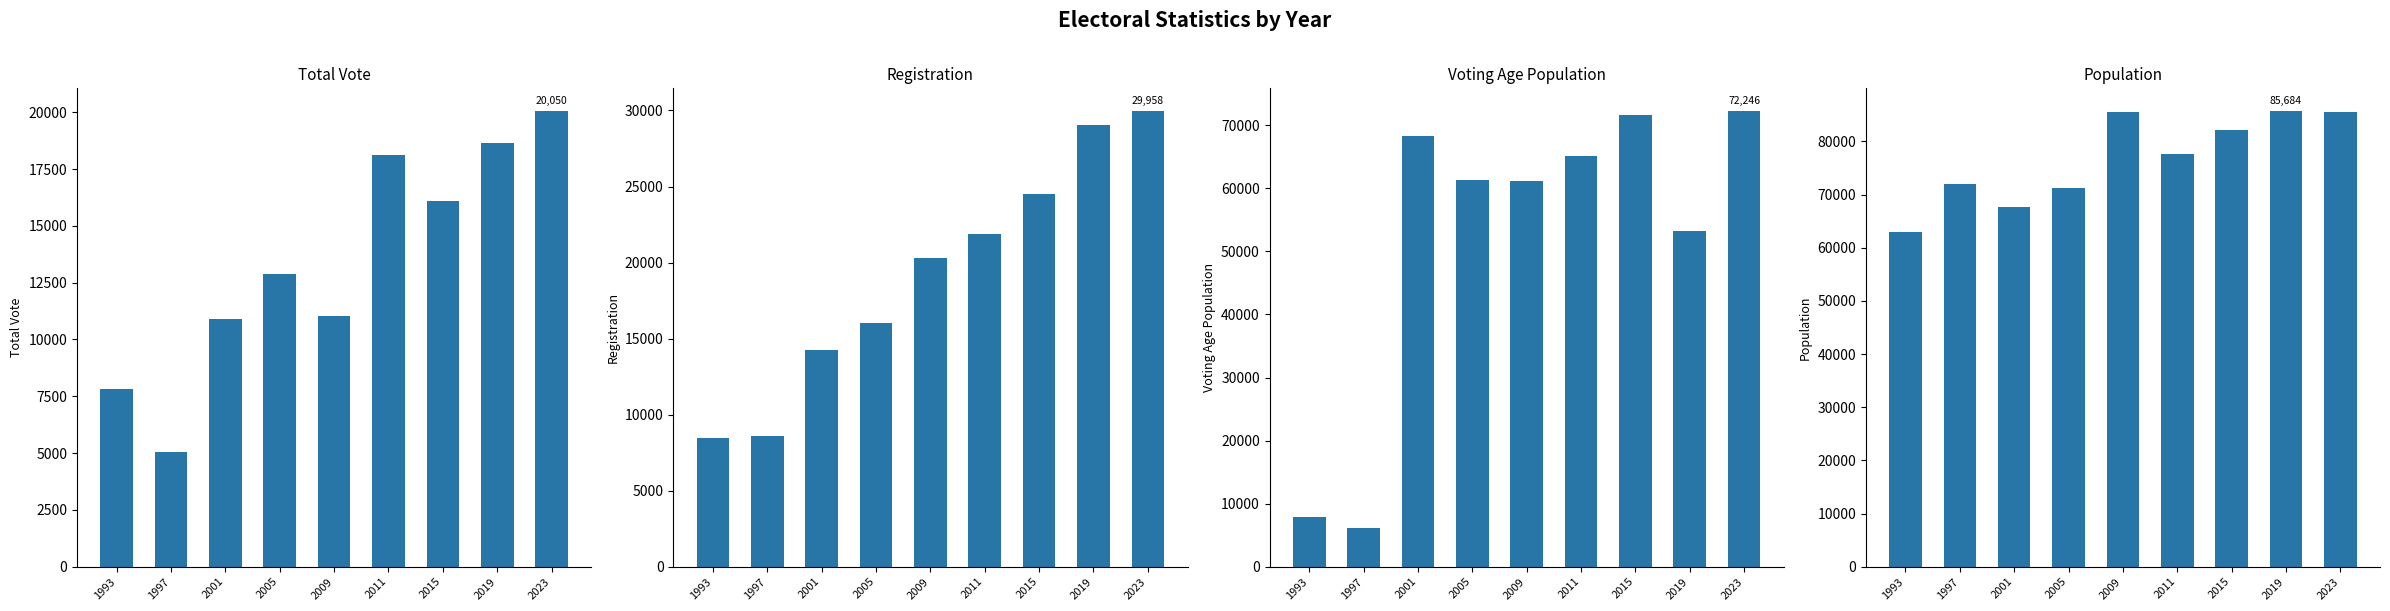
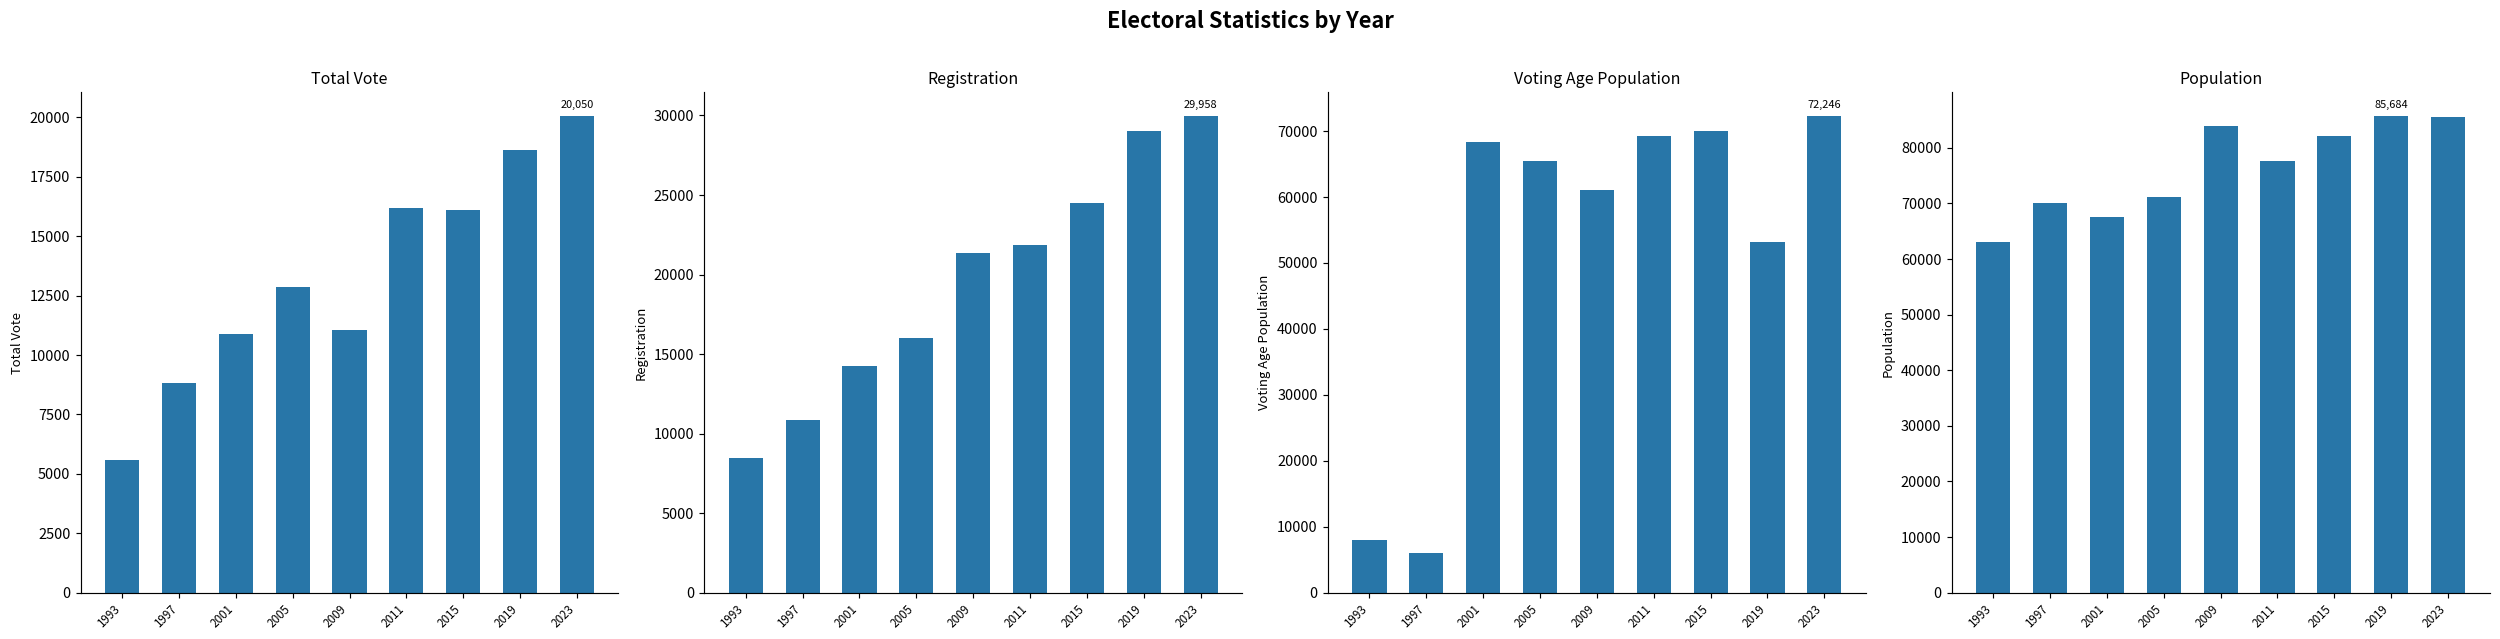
Total Vote, 1993: 7800 -> 5600
Total Vote, 1997: 5000 -> 8800
Total Vote, 2011: 18100 -> 16200
Registration, 1997: 8600 -> 10800
Registration, 2009: 20300 -> 21400
Voting Age Population, 2005: 61000 -> 65000
Voting Age Population, 2011: 65000 -> 69000
Voting Age Population, 2015: 72000 -> 70000
Population, 1997: 72000 -> 70000
Population, 2009: 85000 -> 84000
